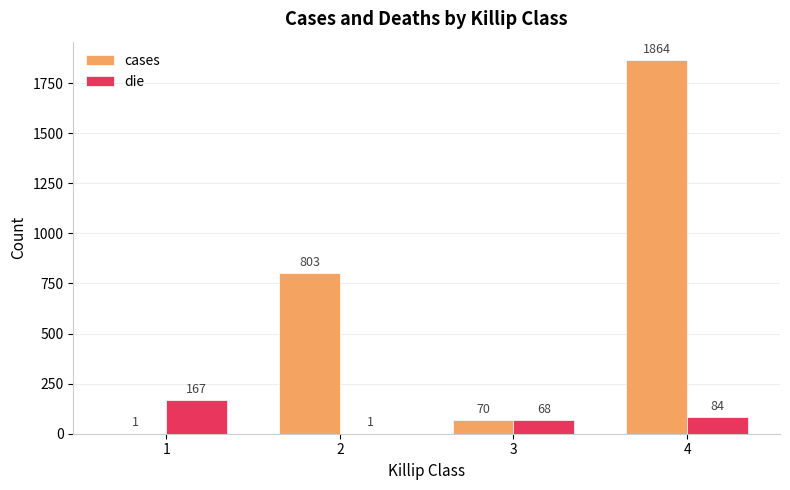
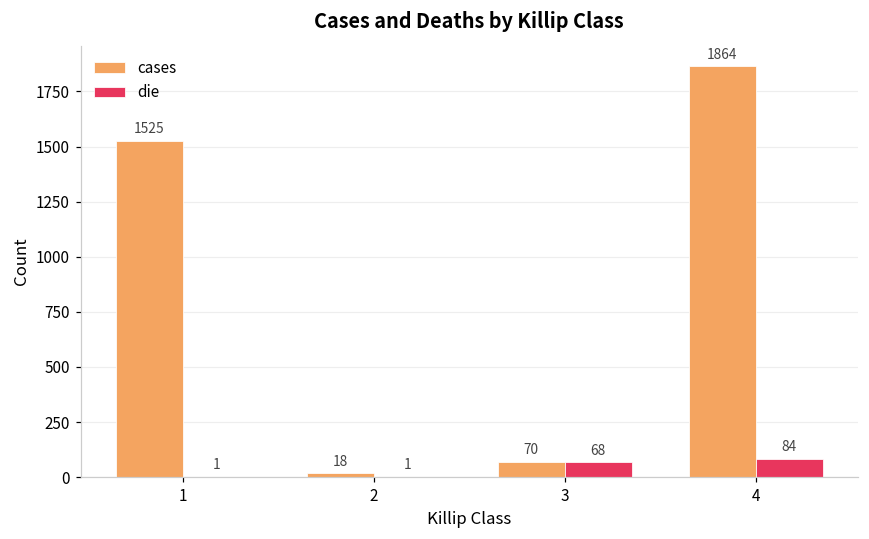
cases, 1: 1 -> 1525
die, 1: 167 -> 1
cases, 2: 803 -> 18
